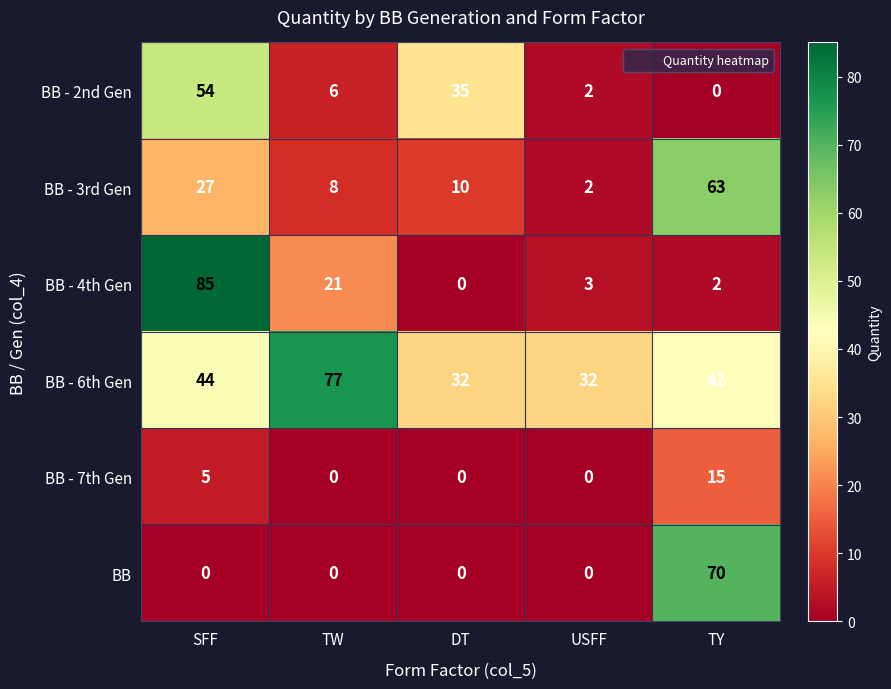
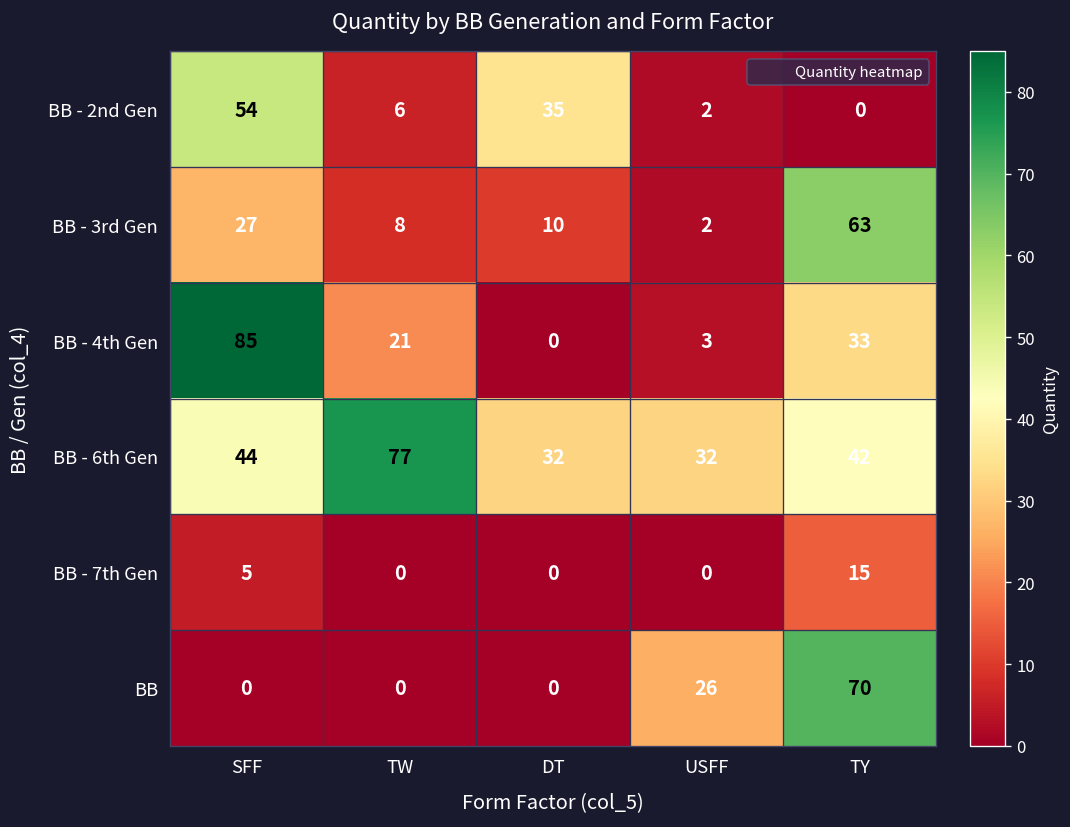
BB - 4th Gen, TY: 2 -> 33
BB, USFF: 0 -> 26
